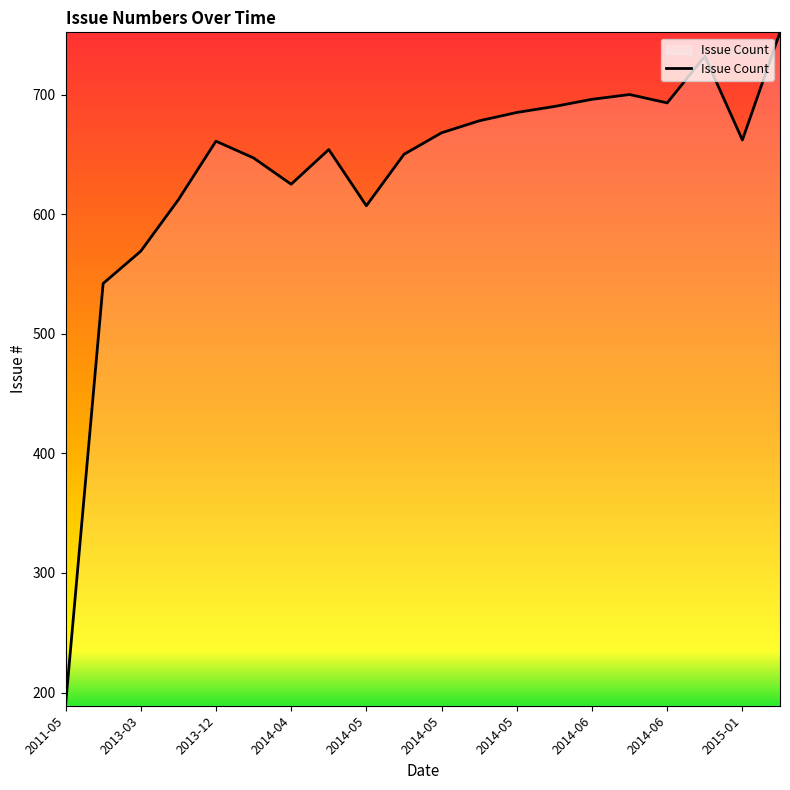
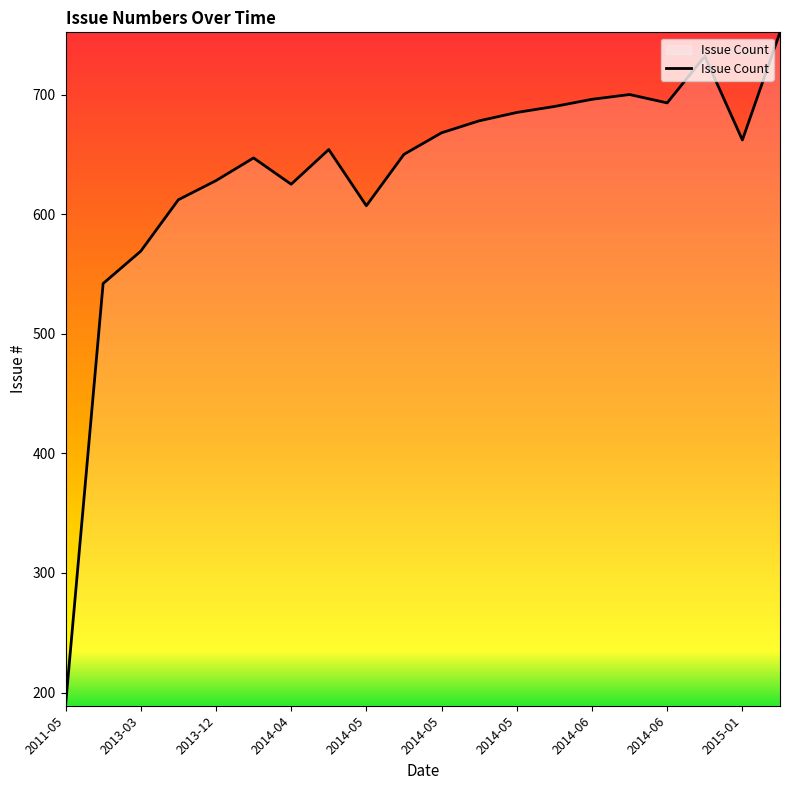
2013-12: 661 -> 628
